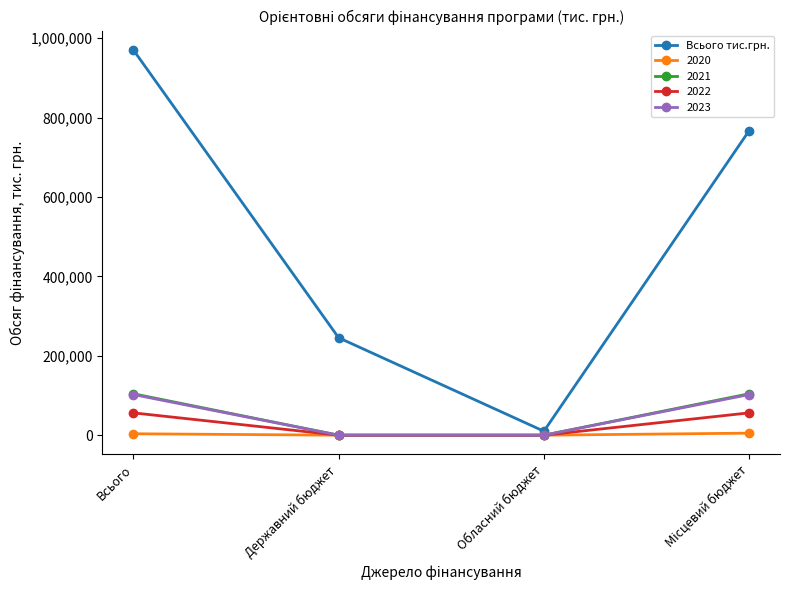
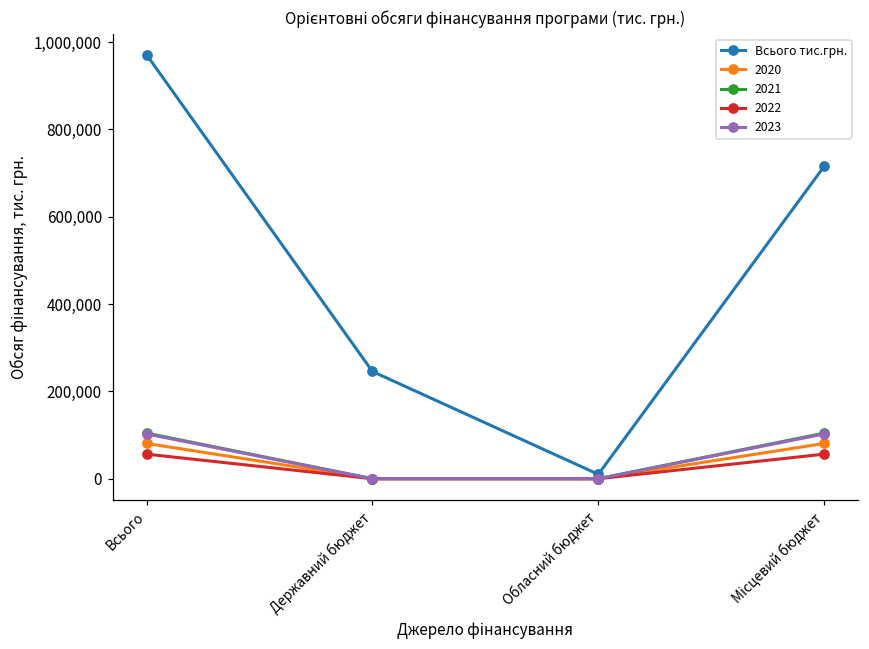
2020, Всього: 0 -> 80,000
Всього тис.грн., Місцевий бюджет: 770,000 -> 720,000
2020, Місцевий бюджет: 10,000 -> 80,000
